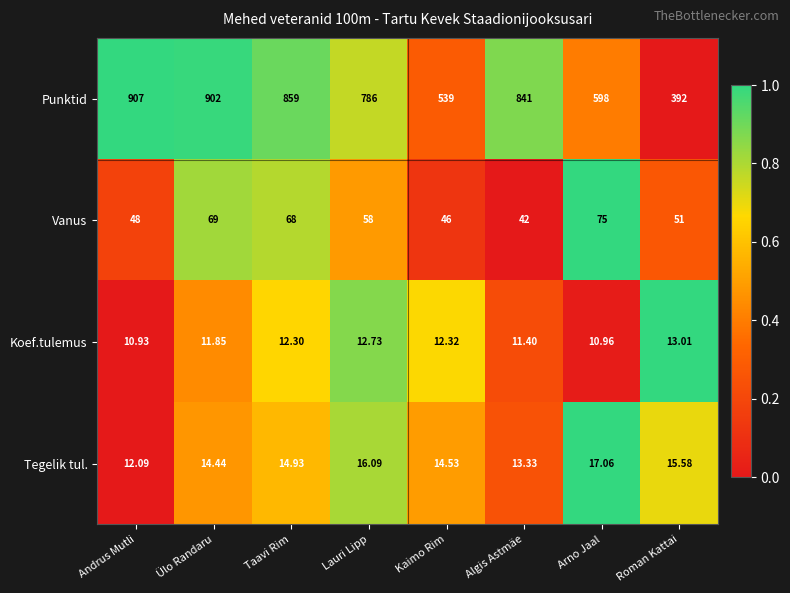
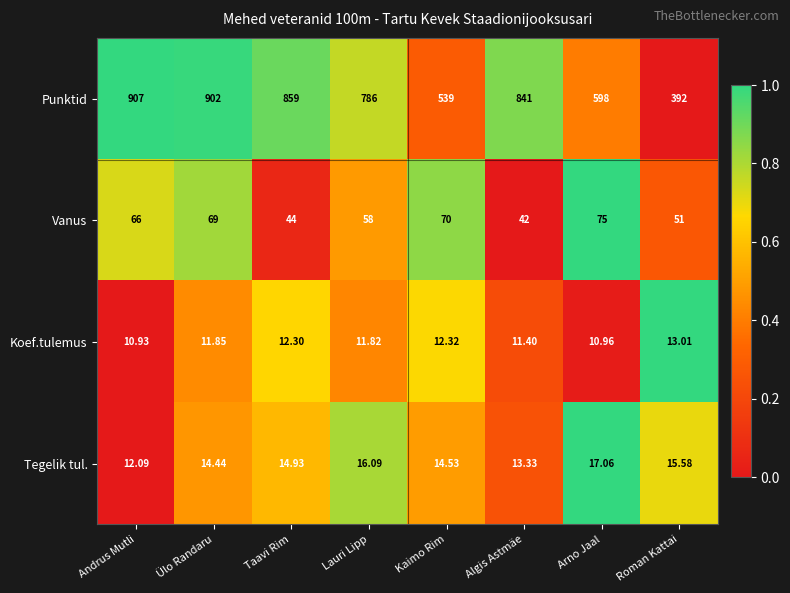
Vanus, Andrus Mutli: 48 -> 66
Vanus, Taavi Rim: 68 -> 44
Vanus, Kaimo Rim: 46 -> 70
Koef.tulemus, Lauri Lipp: 12.73 -> 11.82
